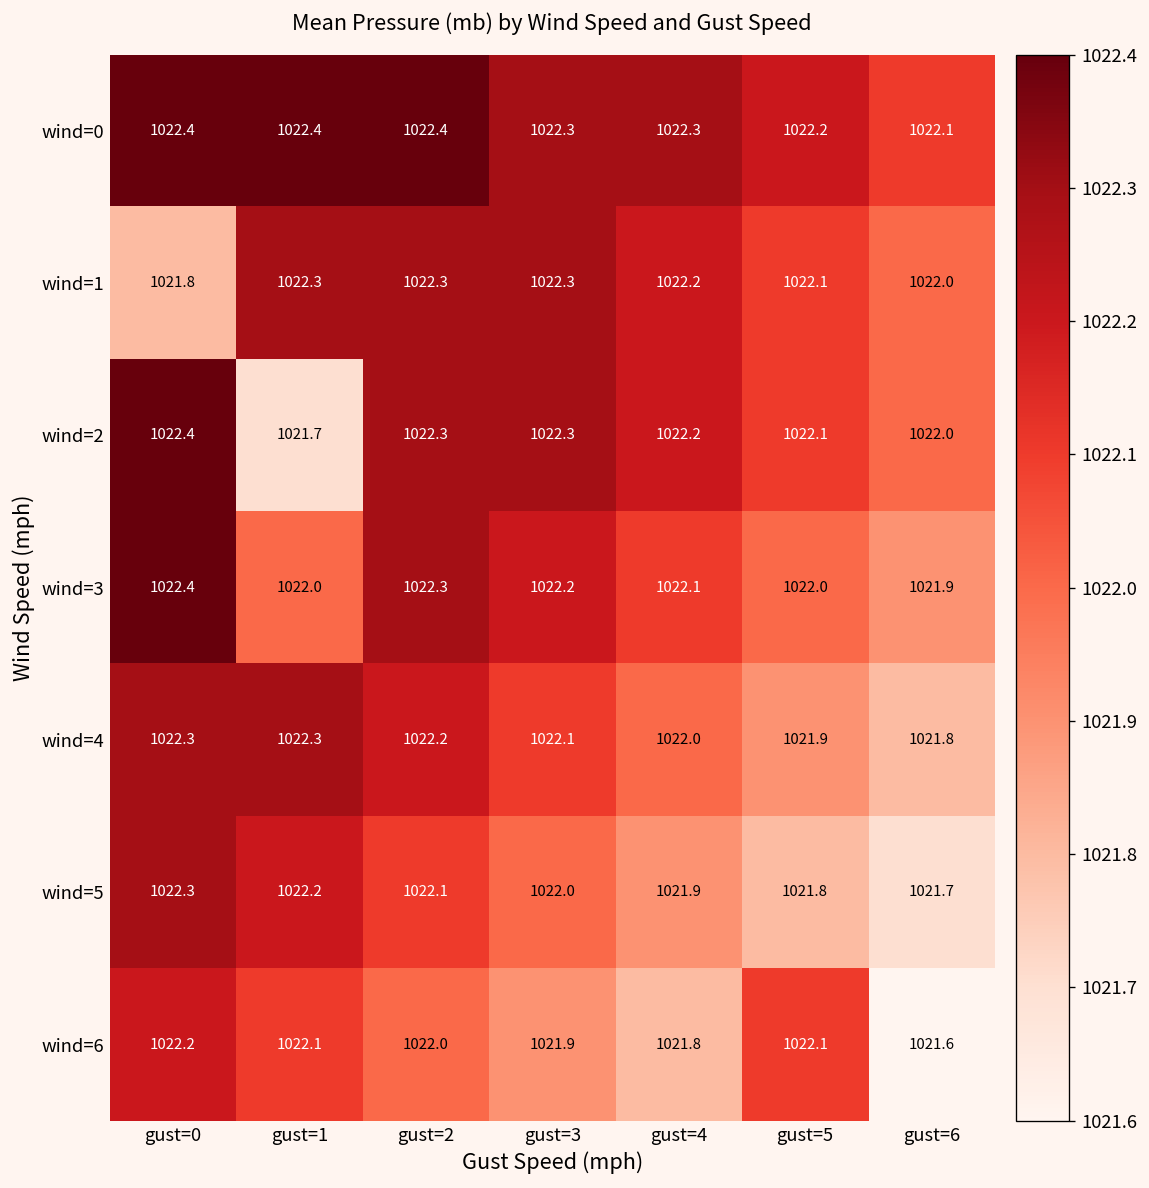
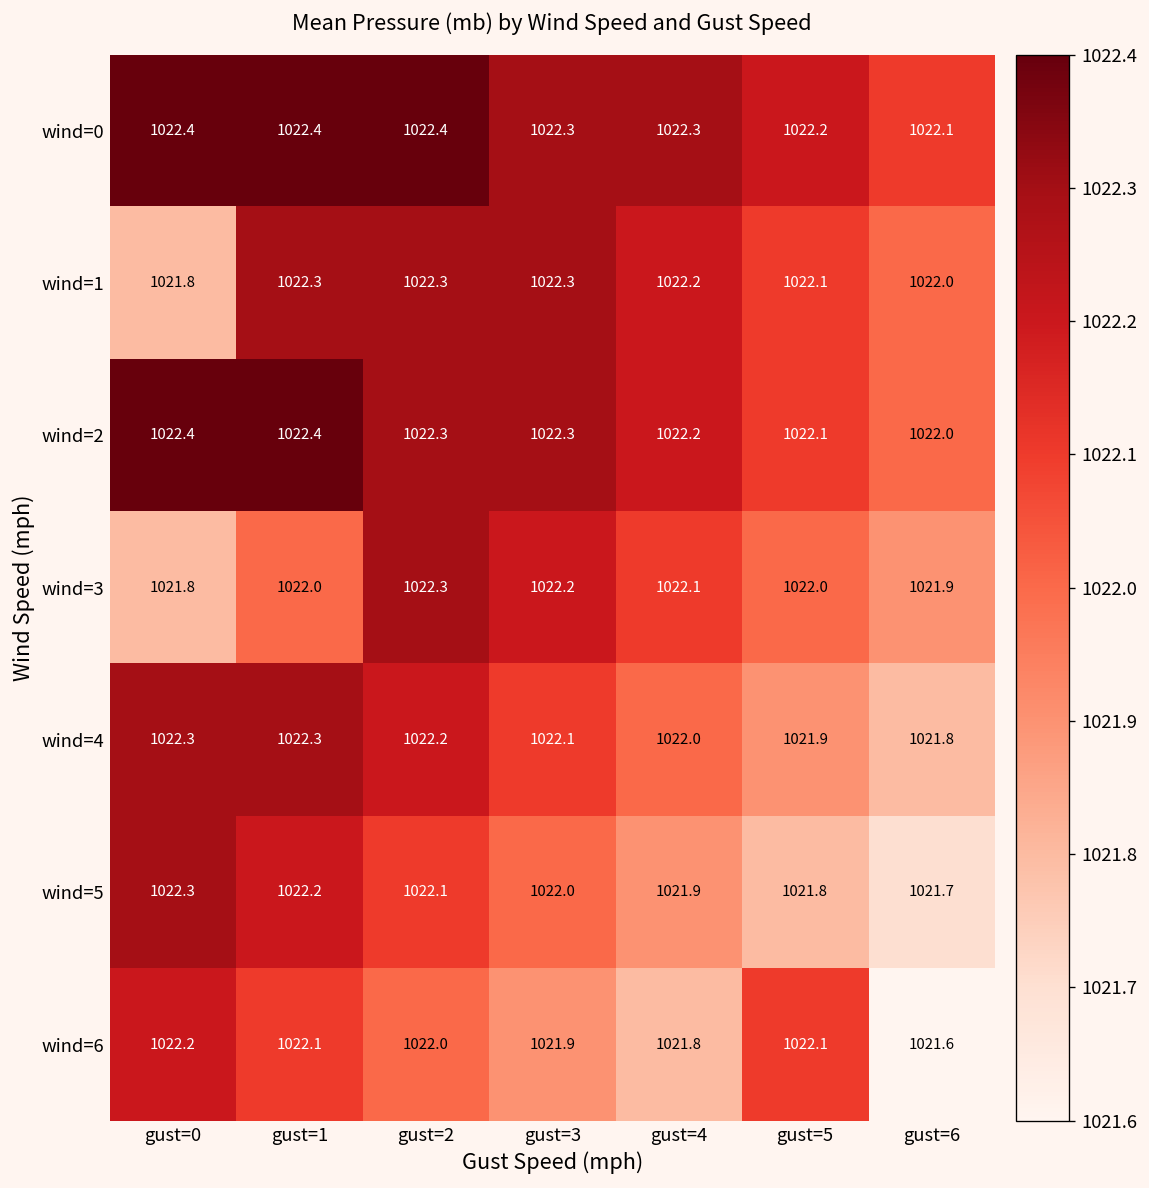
wind=2, gust=1: 1021.7 -> 1022.4
wind=3, gust=0: 1022.4 -> 1021.8
